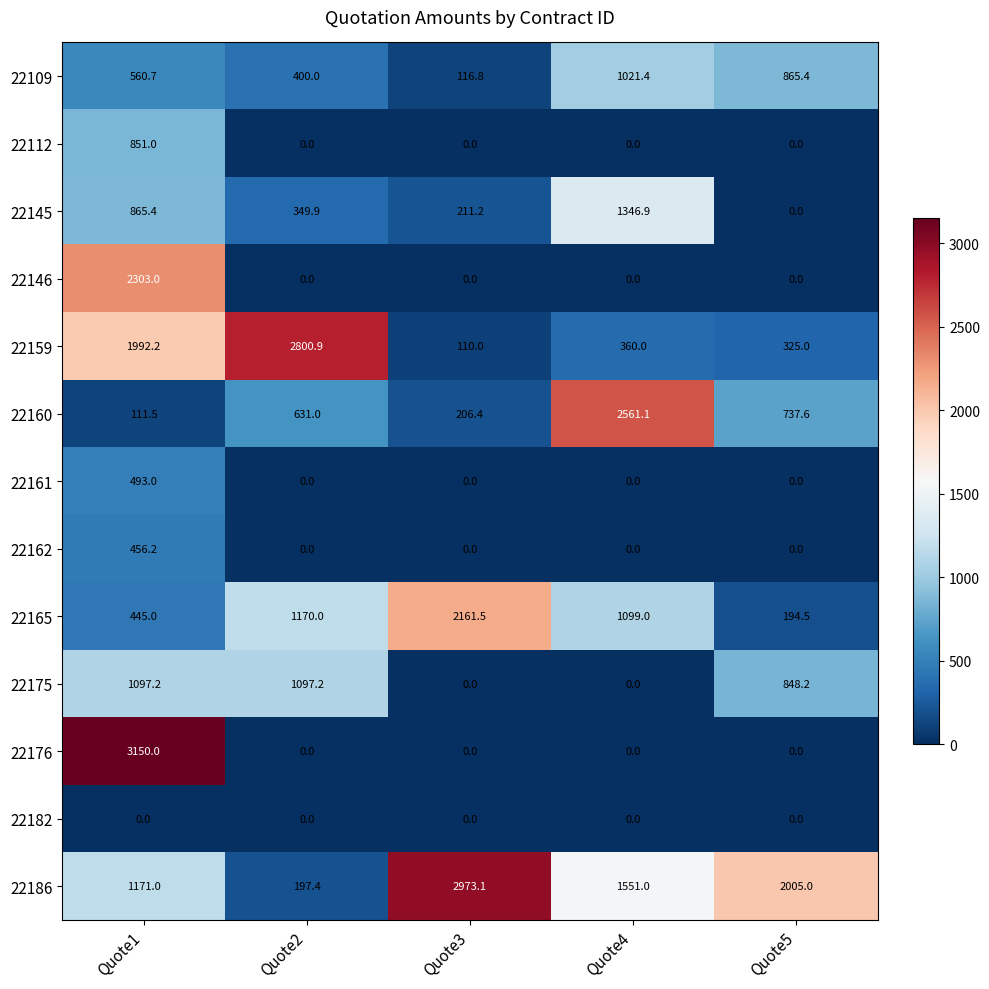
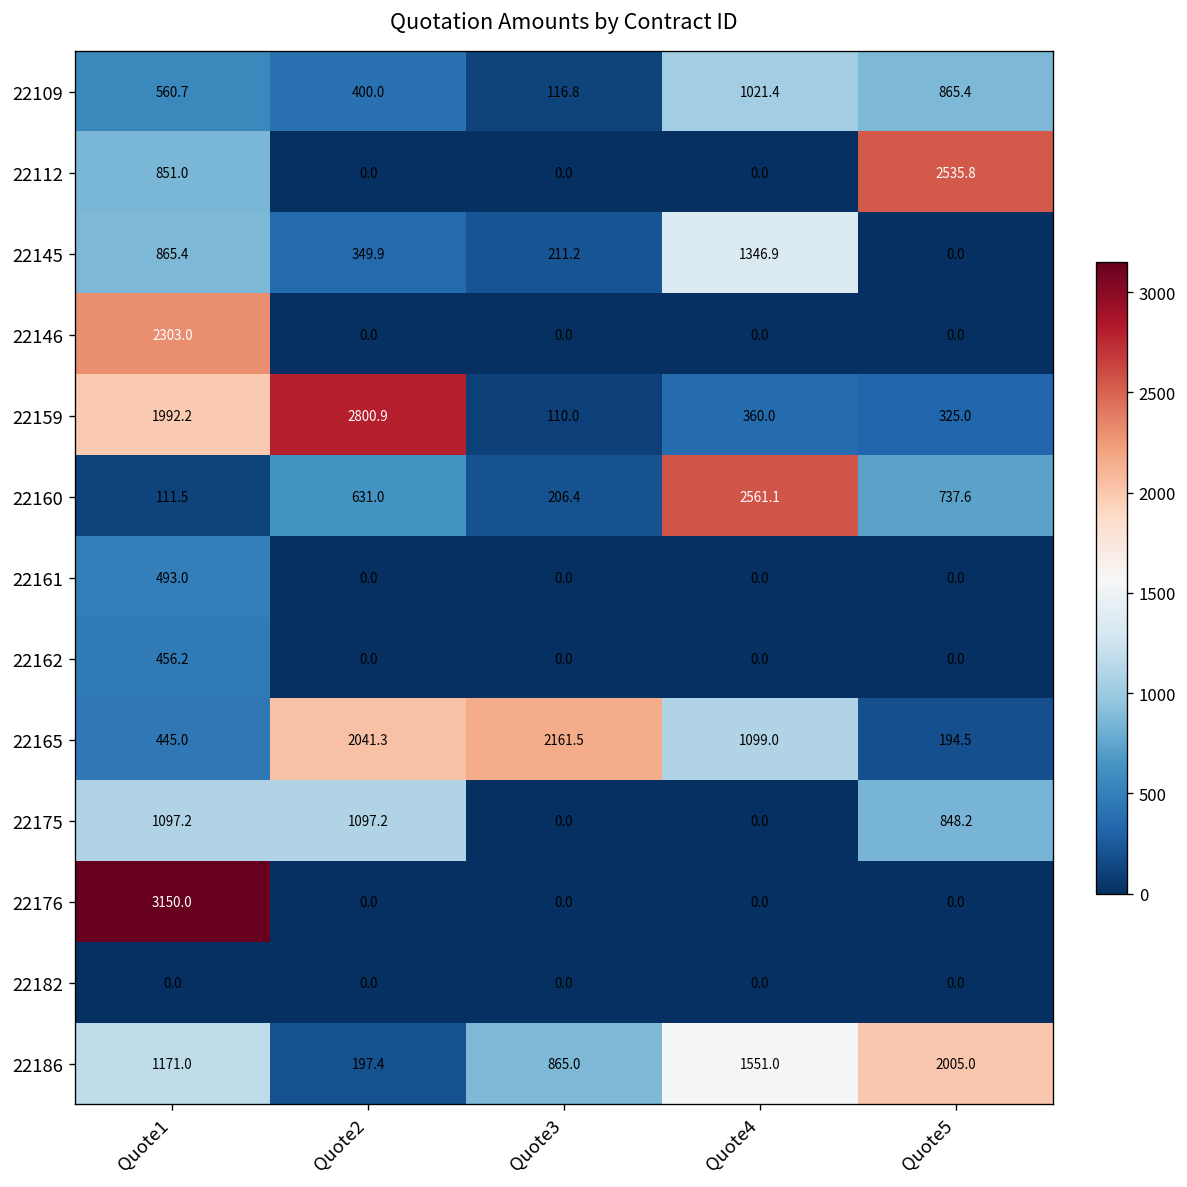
22112, Quote5: 0.0 -> 2535.8
22165, Quote2: 1170.0 -> 2041.3
22186, Quote3: 2973.1 -> 865.0
